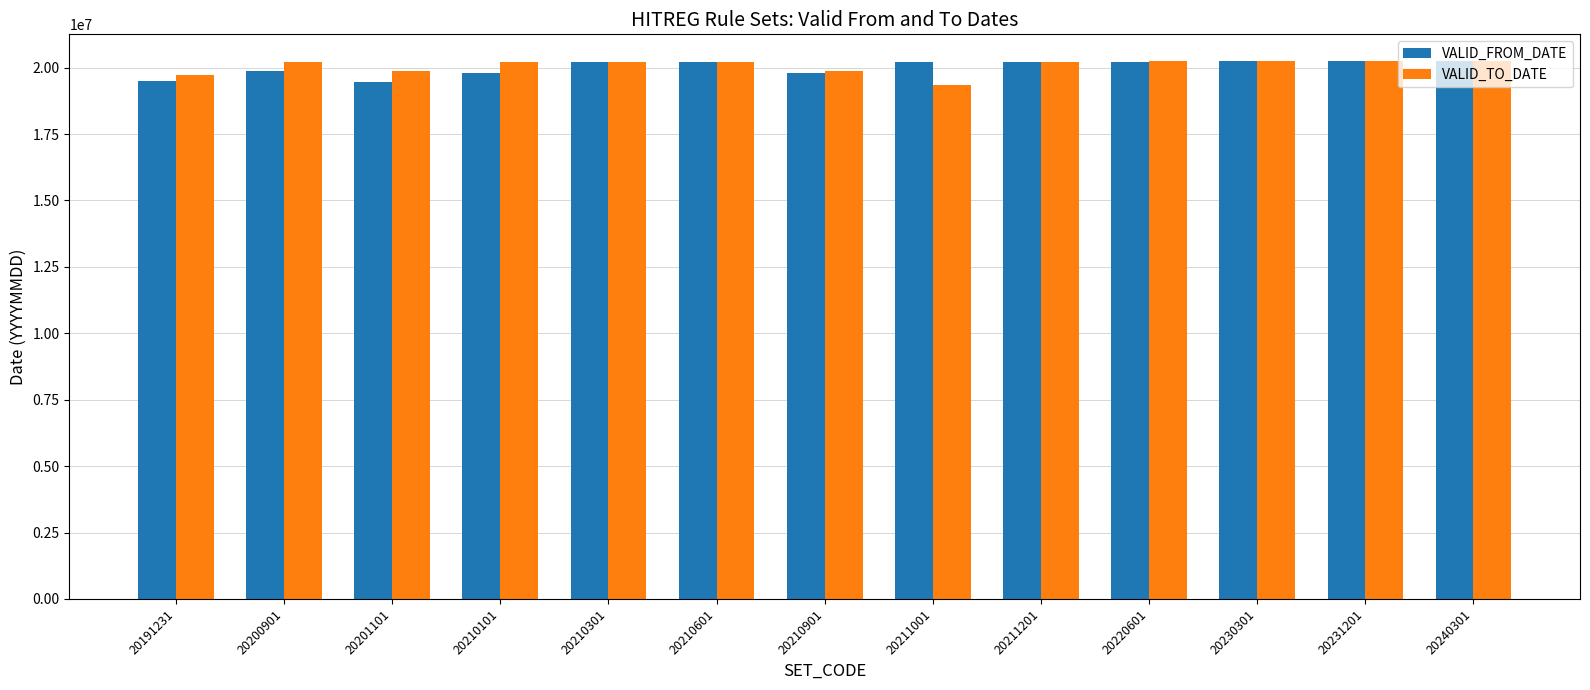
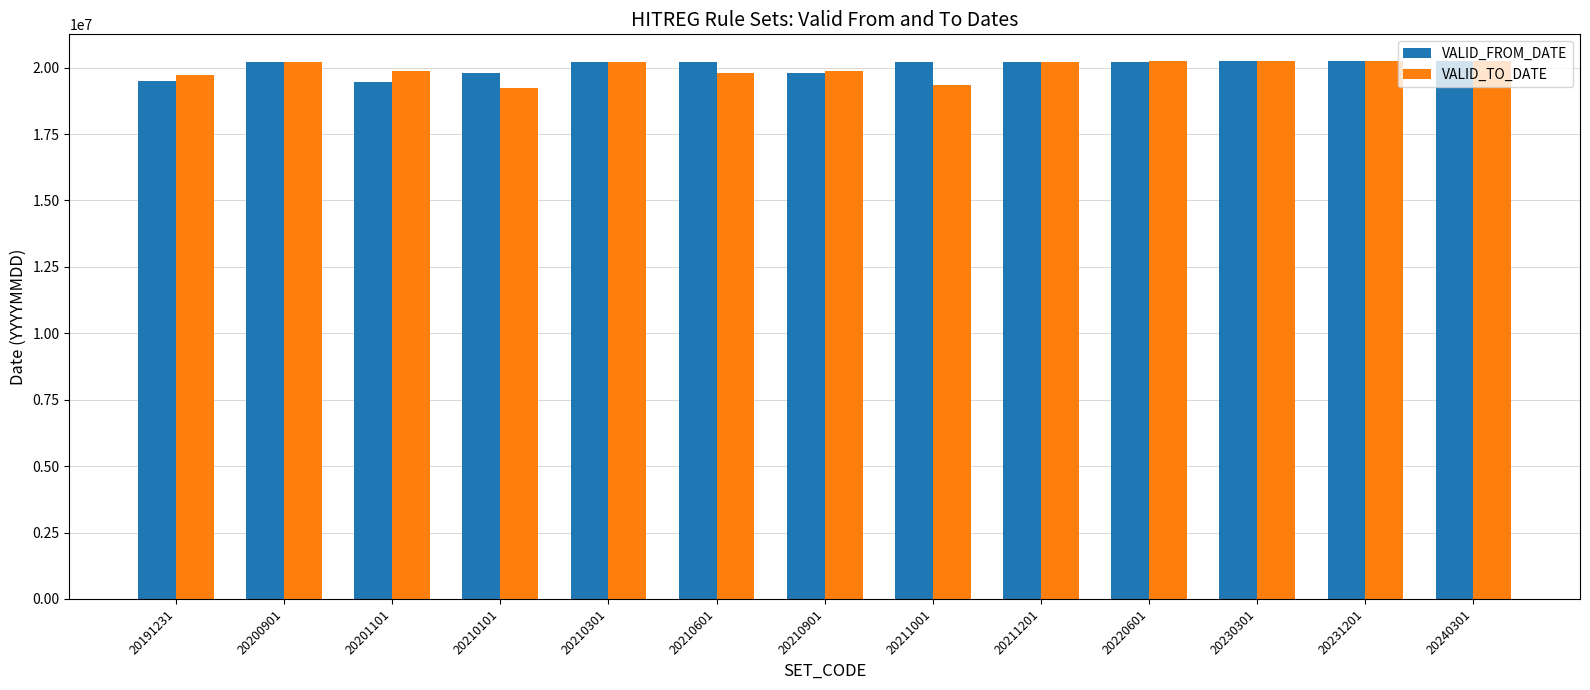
VALID_FROM_DATE, 20200901: 19900000 -> 20200000
VALID_TO_DATE, 20210101: 20200000 -> 19200000
VALID_TO_DATE, 20210601: 20200000 -> 19800000
